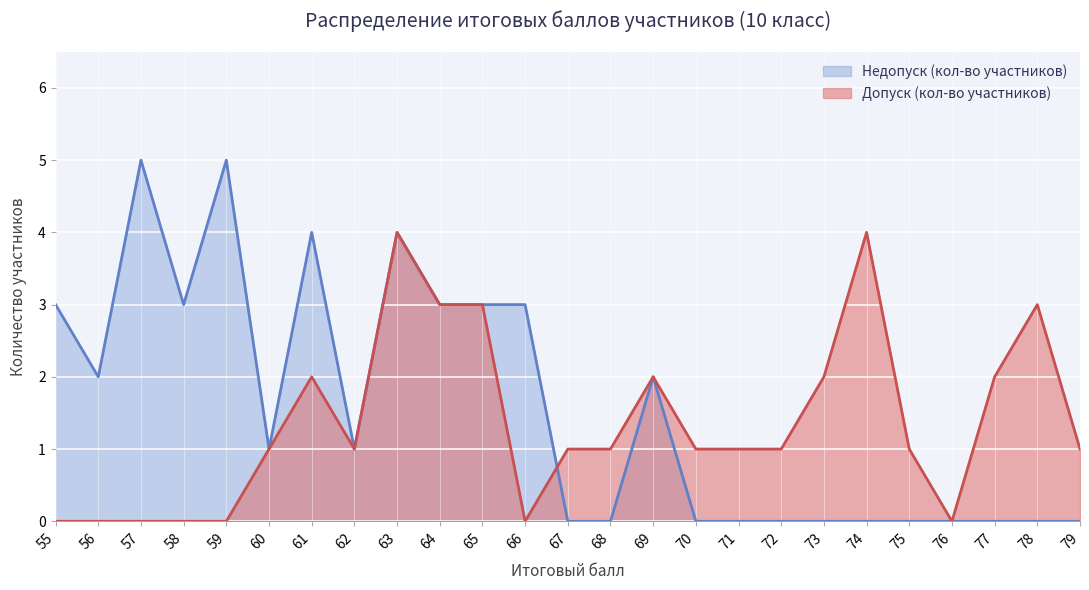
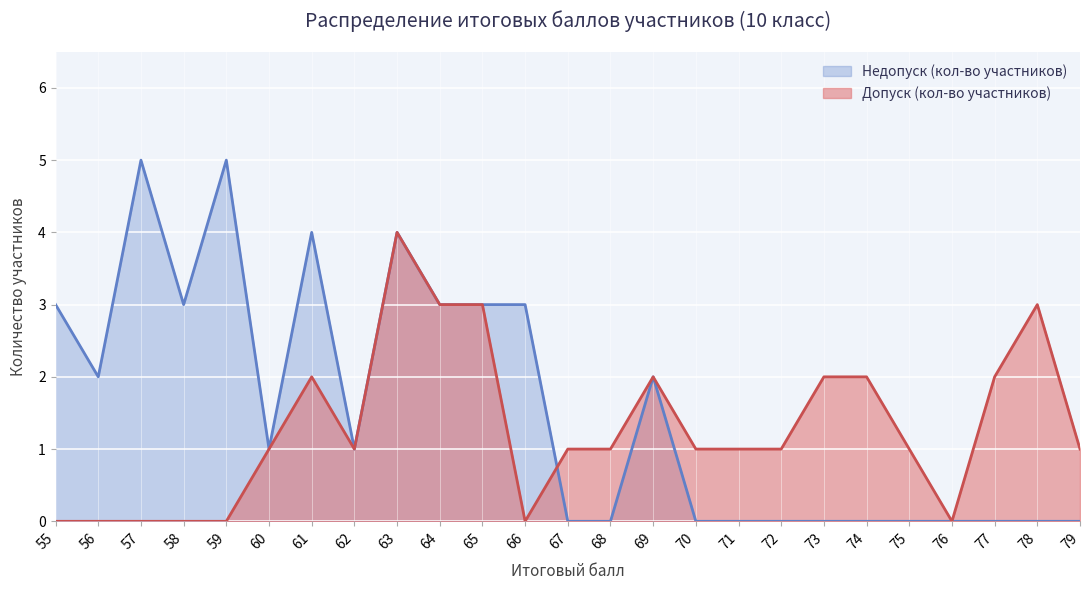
Допуск (кол-во участников), 74: 4 -> 2
